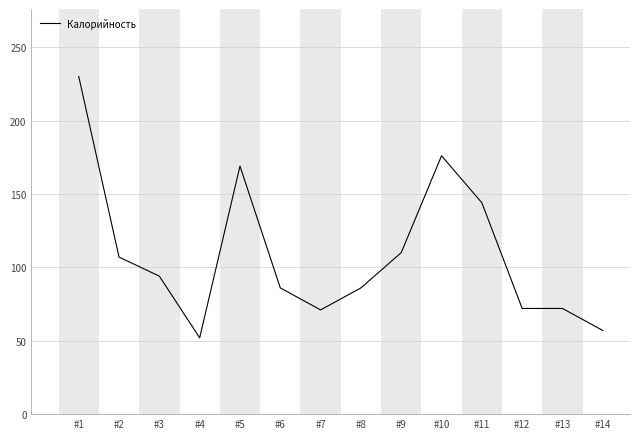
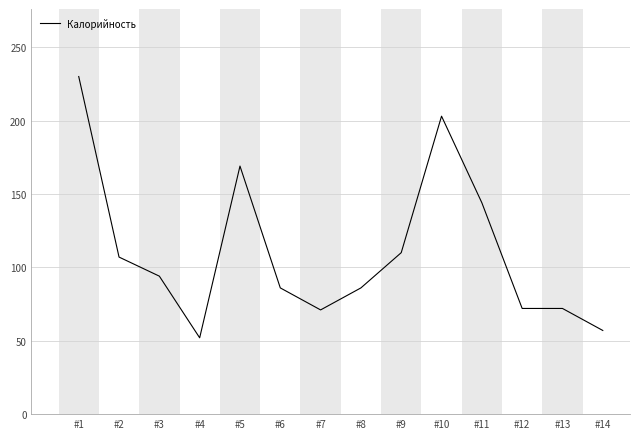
#10: 176 -> 203
